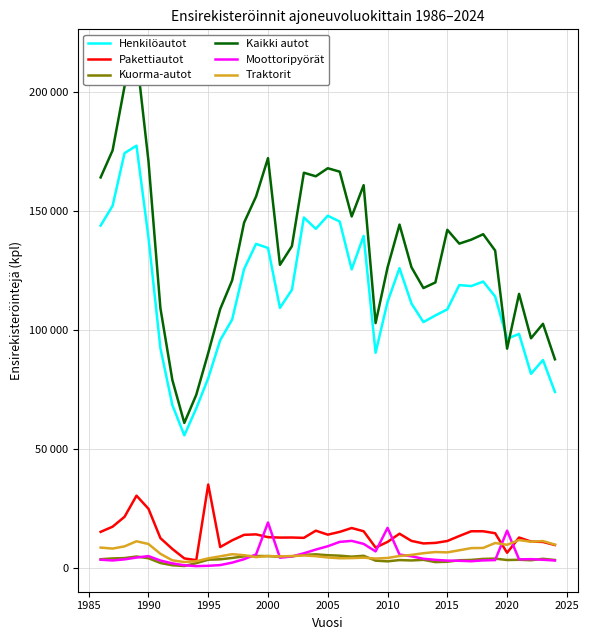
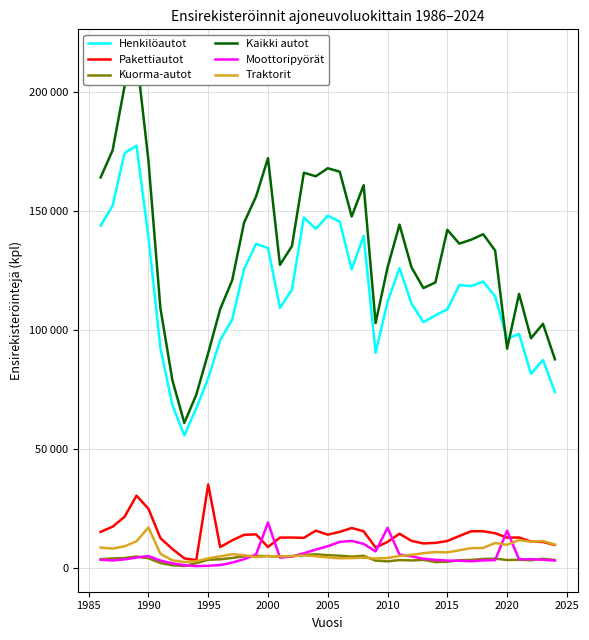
Traktorit, 1990: 10000 -> 17000
Pakettiautot, 2000: 13000 -> 9000
Pakettiautot, 2020: 6000 -> 13000
